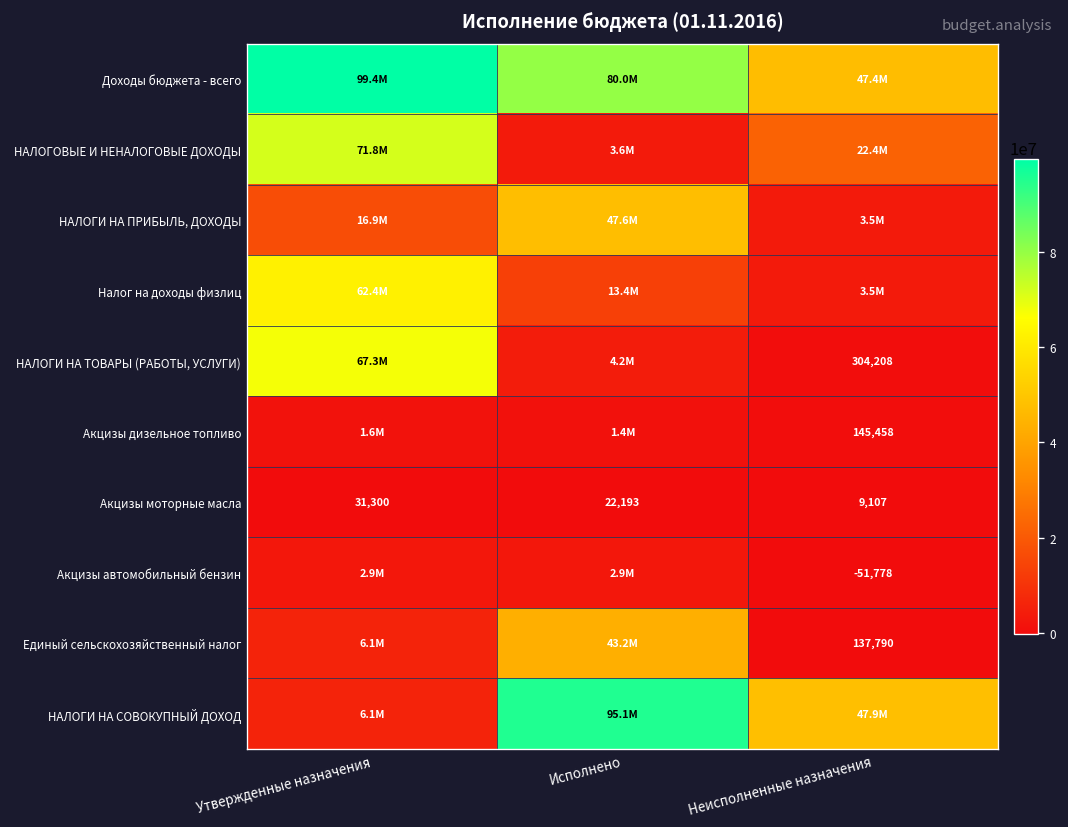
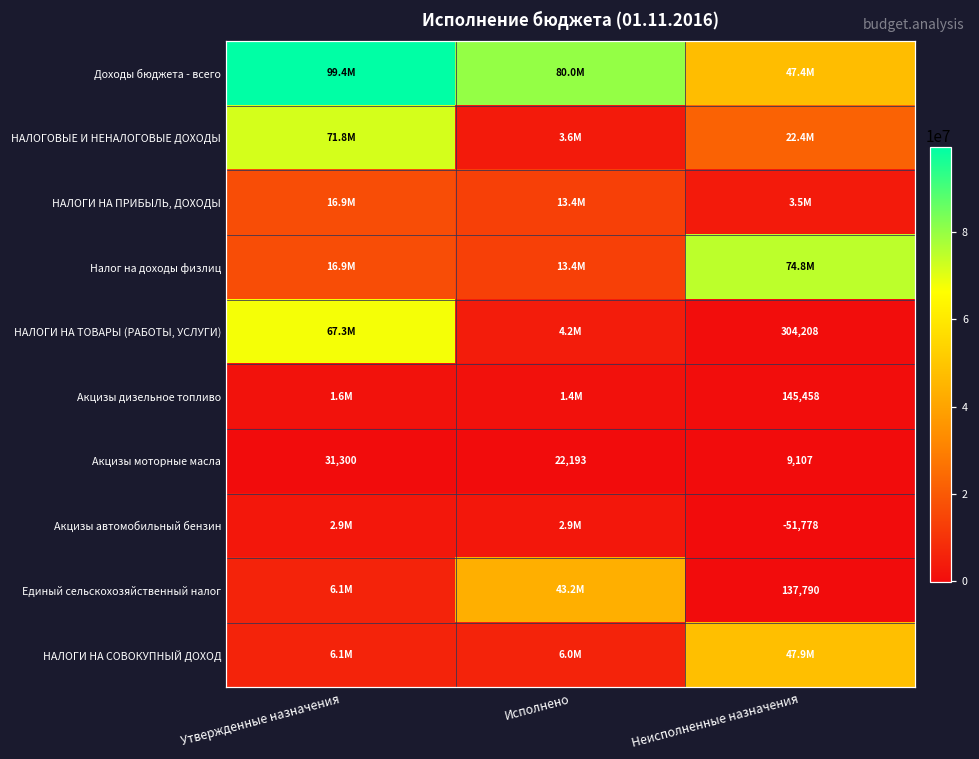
НАЛОГИ НА ПРИБЫЛЬ, ДОХОДЫ, Исполнено: 47.6M -> 13.4M
Налог на доходы физлиц, Утвержденные назначения: 62.4M -> 16.9M
Налог на доходы физлиц, Неисполненные назначения: 3.5M -> 74.8M
НАЛОГИ НА СОВОКУПНЫЙ ДОХОД, Исполнено: 95.1M -> 6.0M
